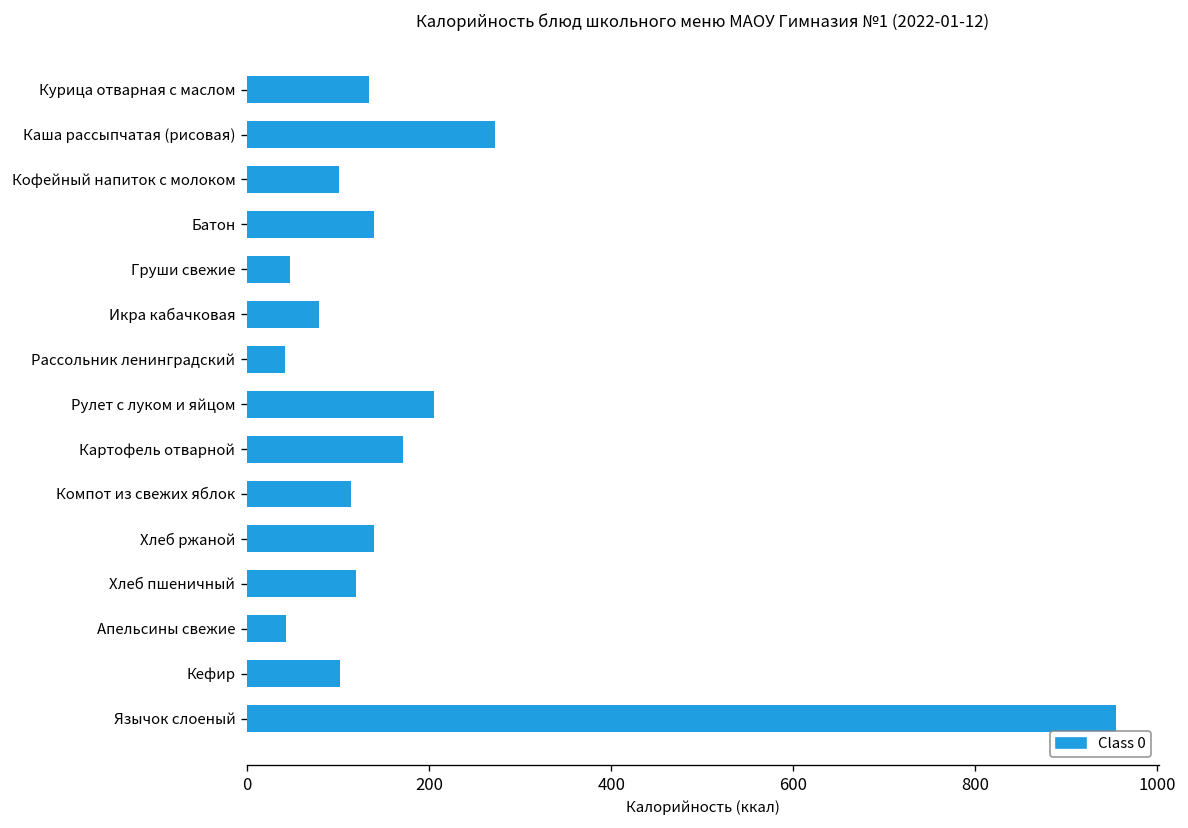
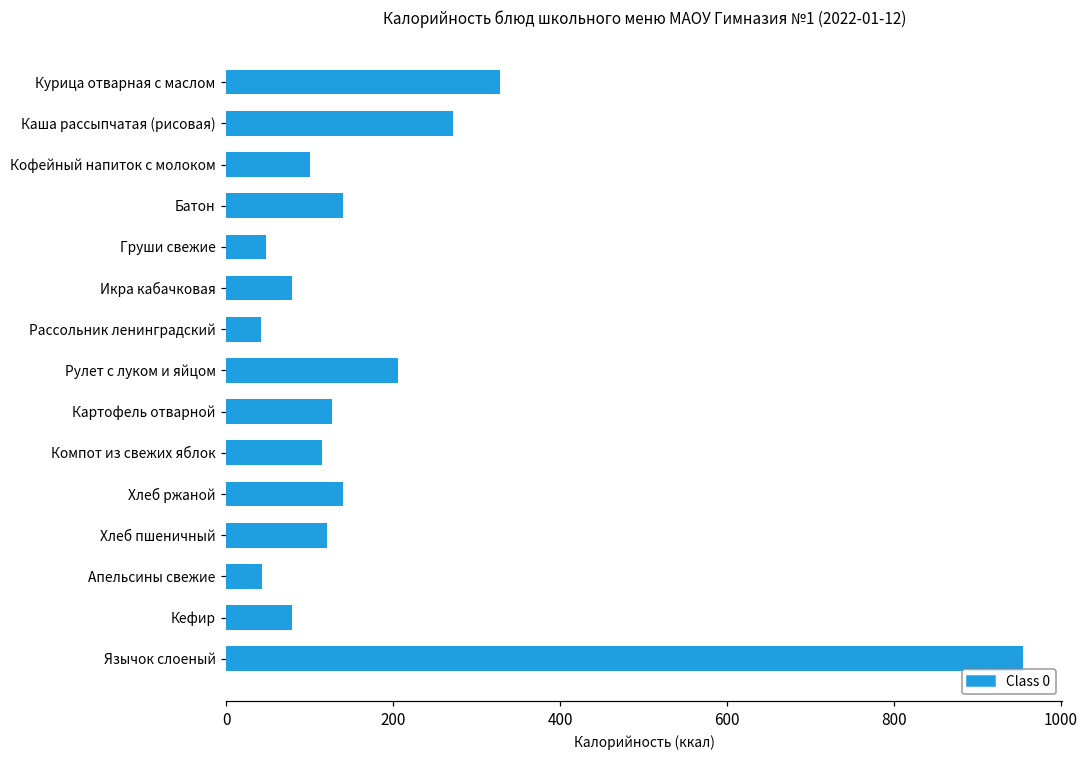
Курица отварная с маслом: 130 -> 330
Картофель отварной: 170 -> 130
Кефир: 100 -> 80
